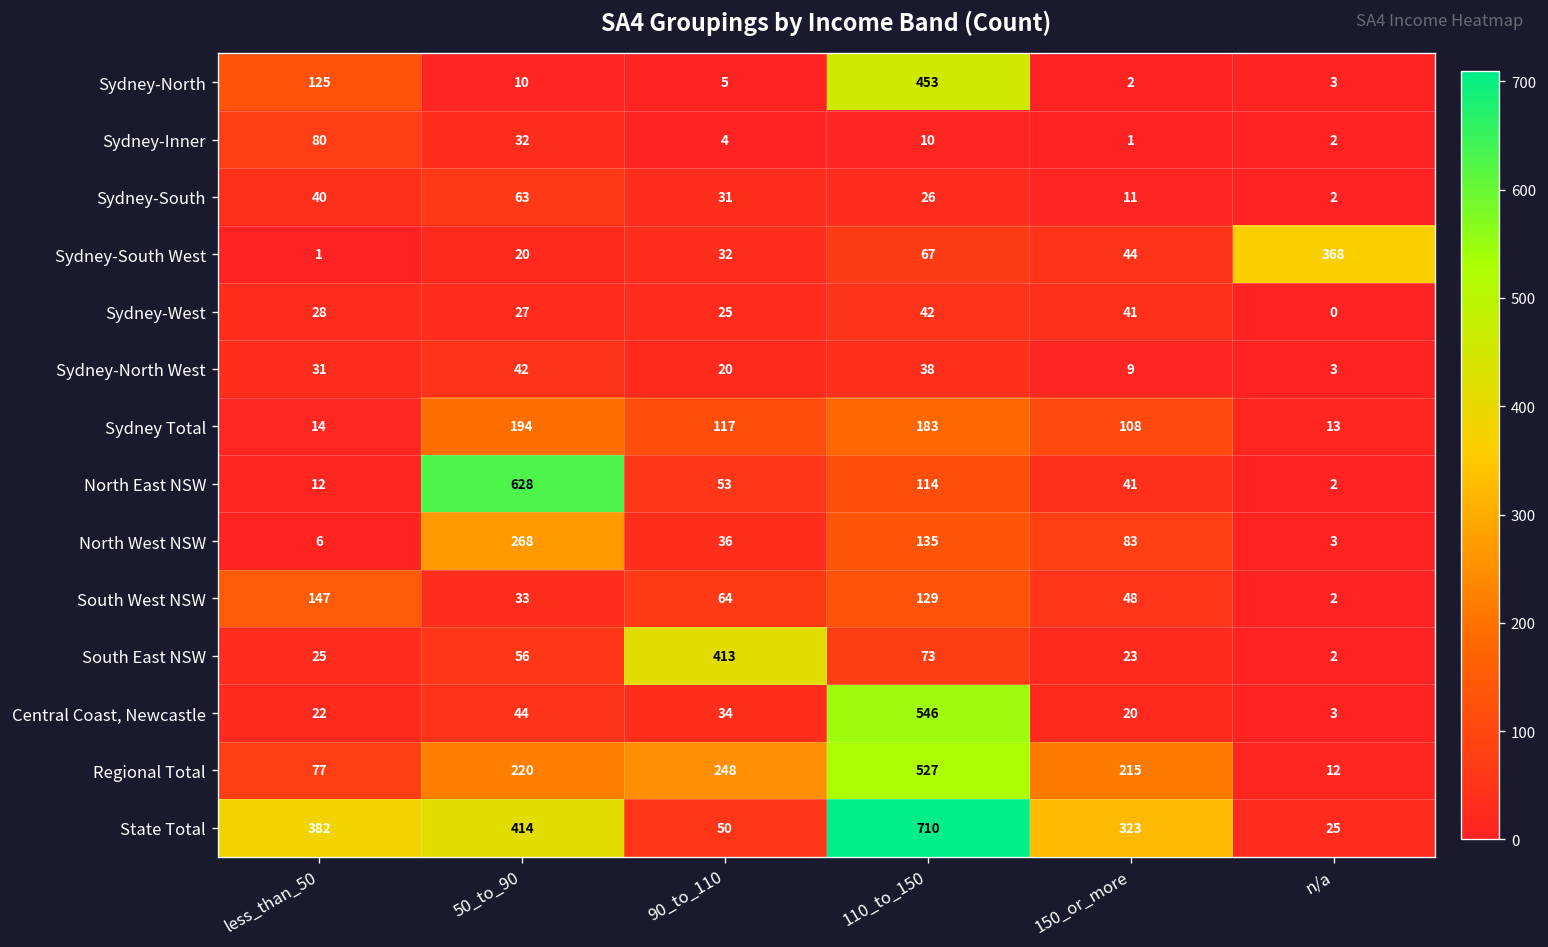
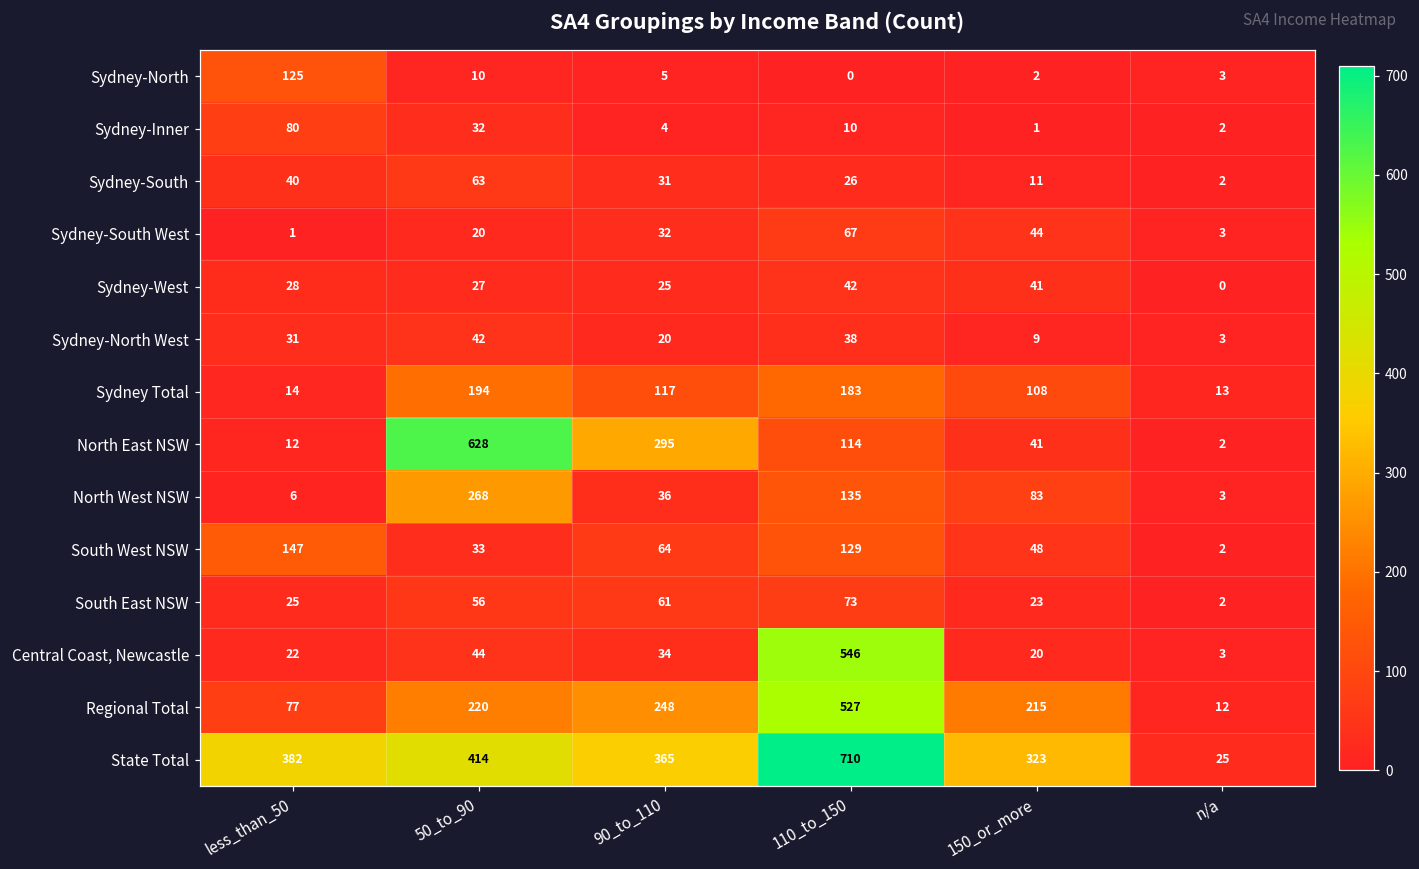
Sydney-North, 110_to_150: 453 -> 0
Sydney-South West, n/a: 368 -> 3
North East NSW, 90_to_110: 53 -> 295
South East NSW, 90_to_110: 413 -> 61
State Total, 90_to_110: 50 -> 365
